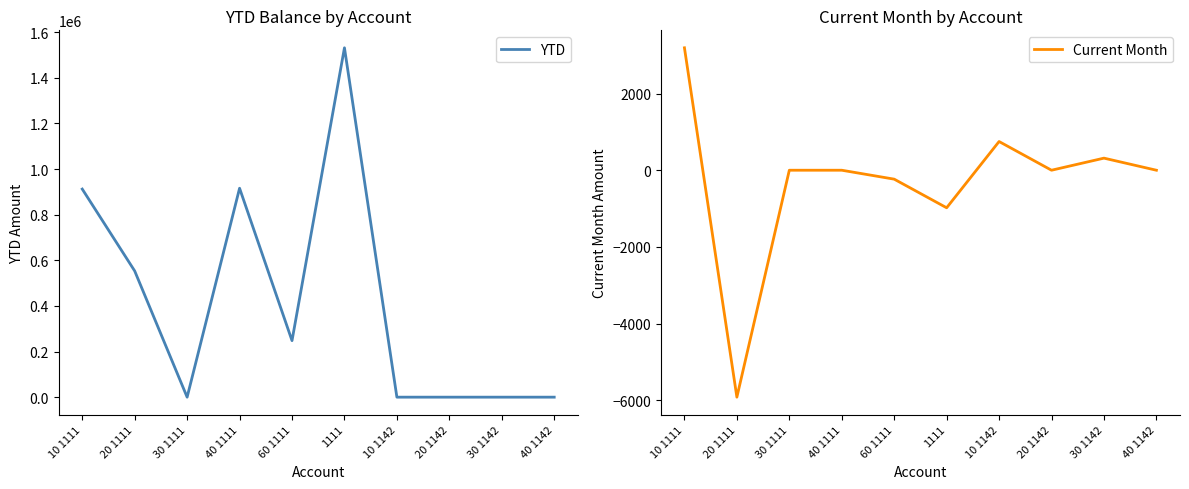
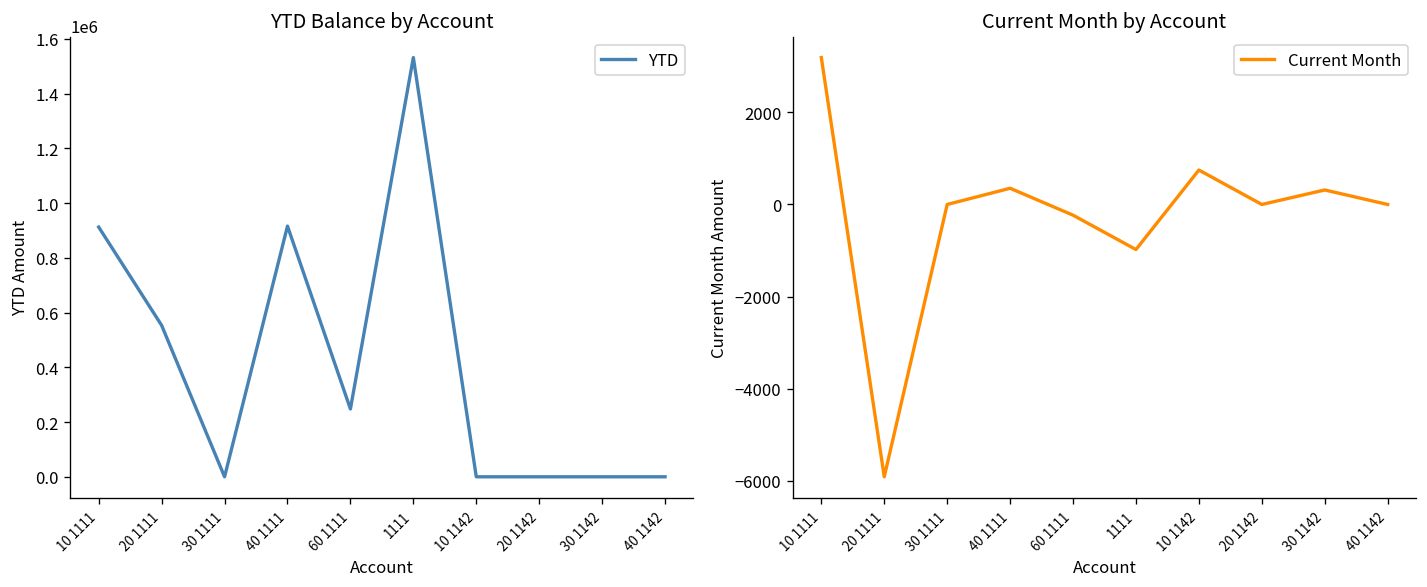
Current Month by Account, 40 1111: 0 -> 400
